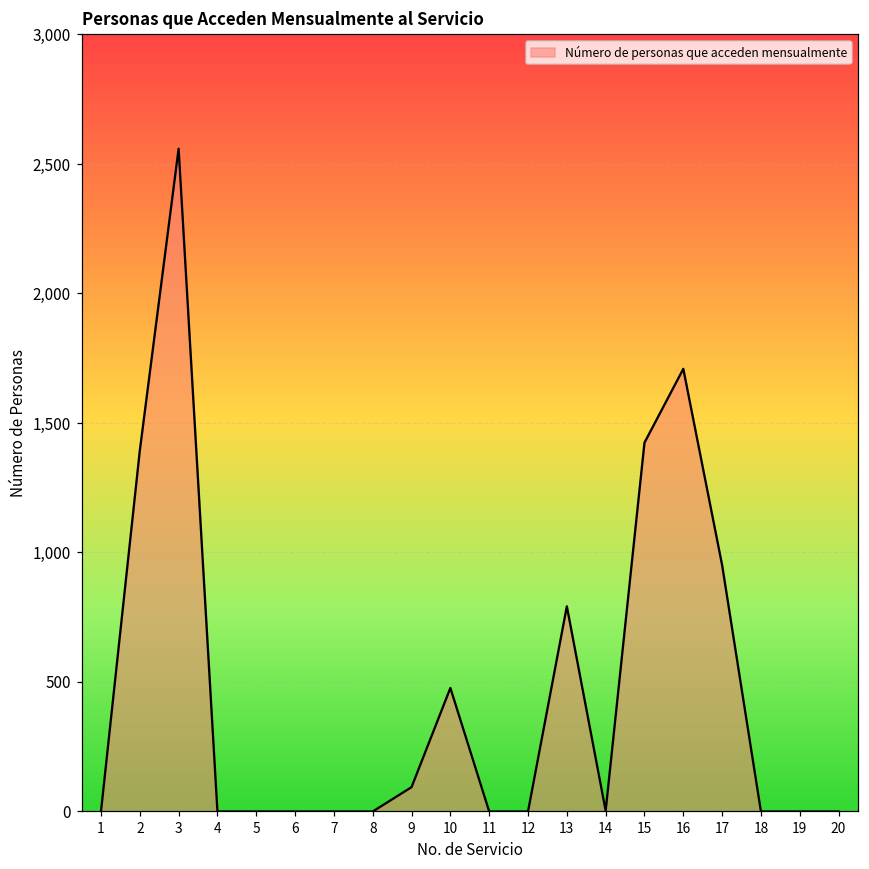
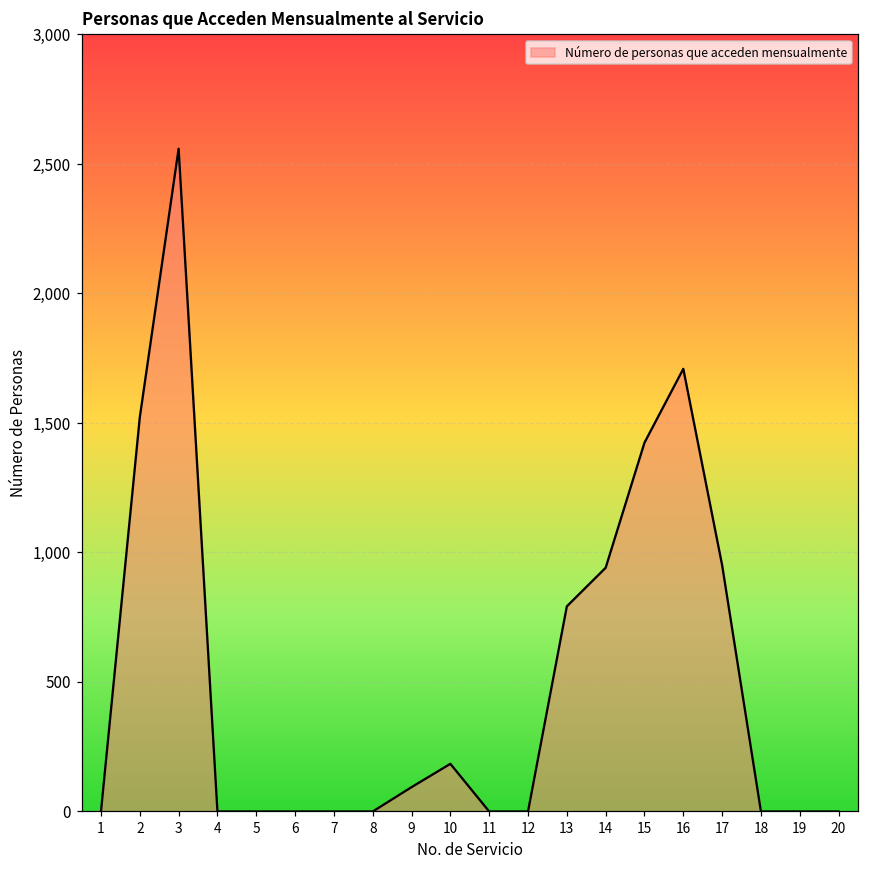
2: 1,390 -> 1,520
10: 480 -> 180
14: 0 -> 940
